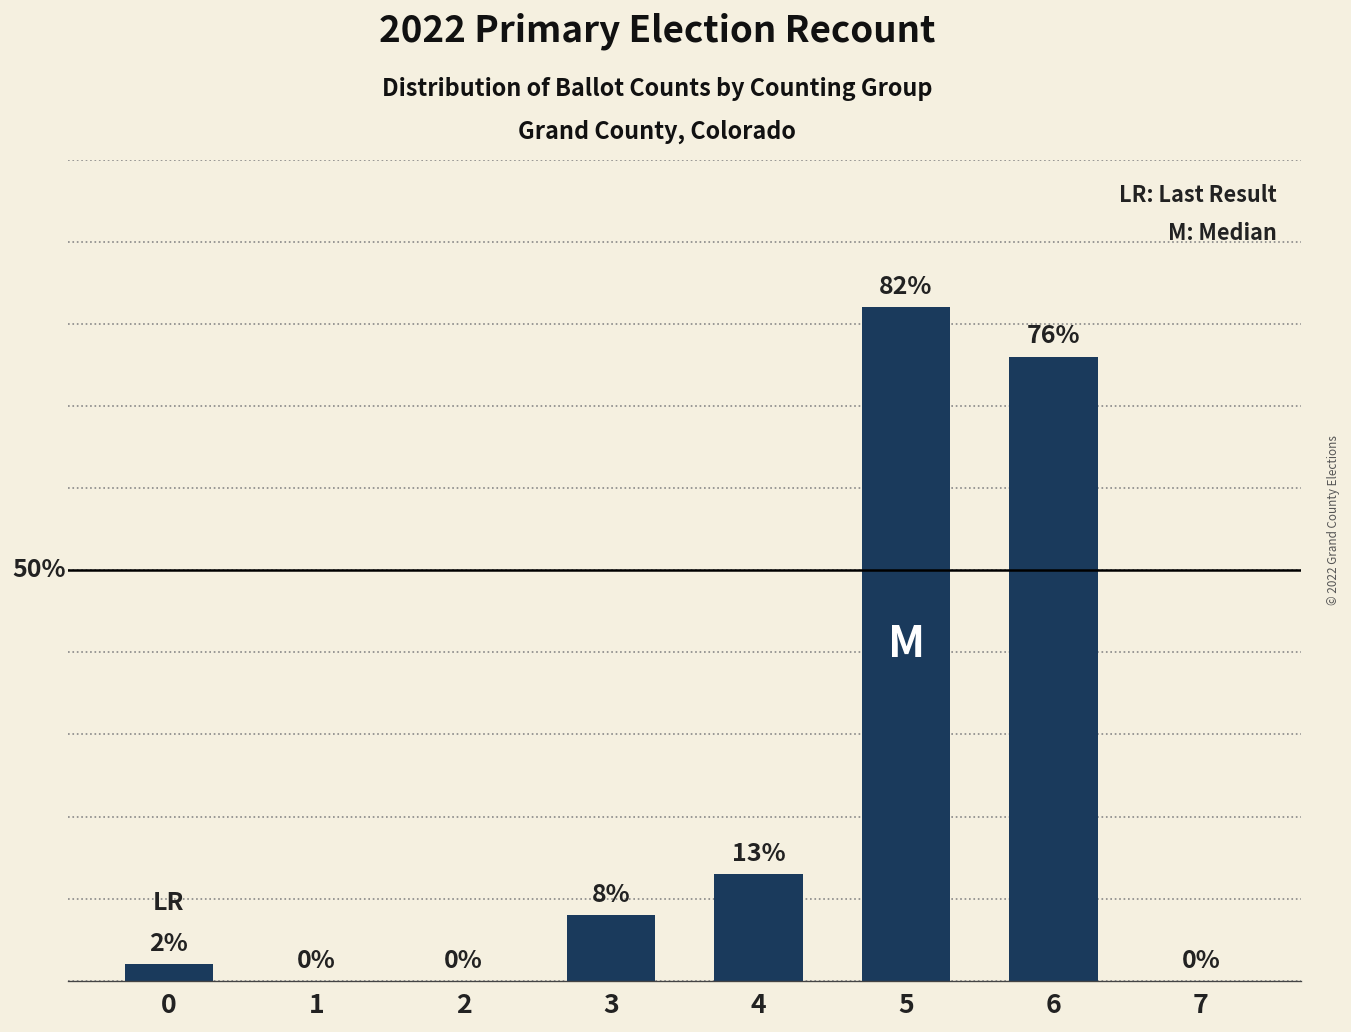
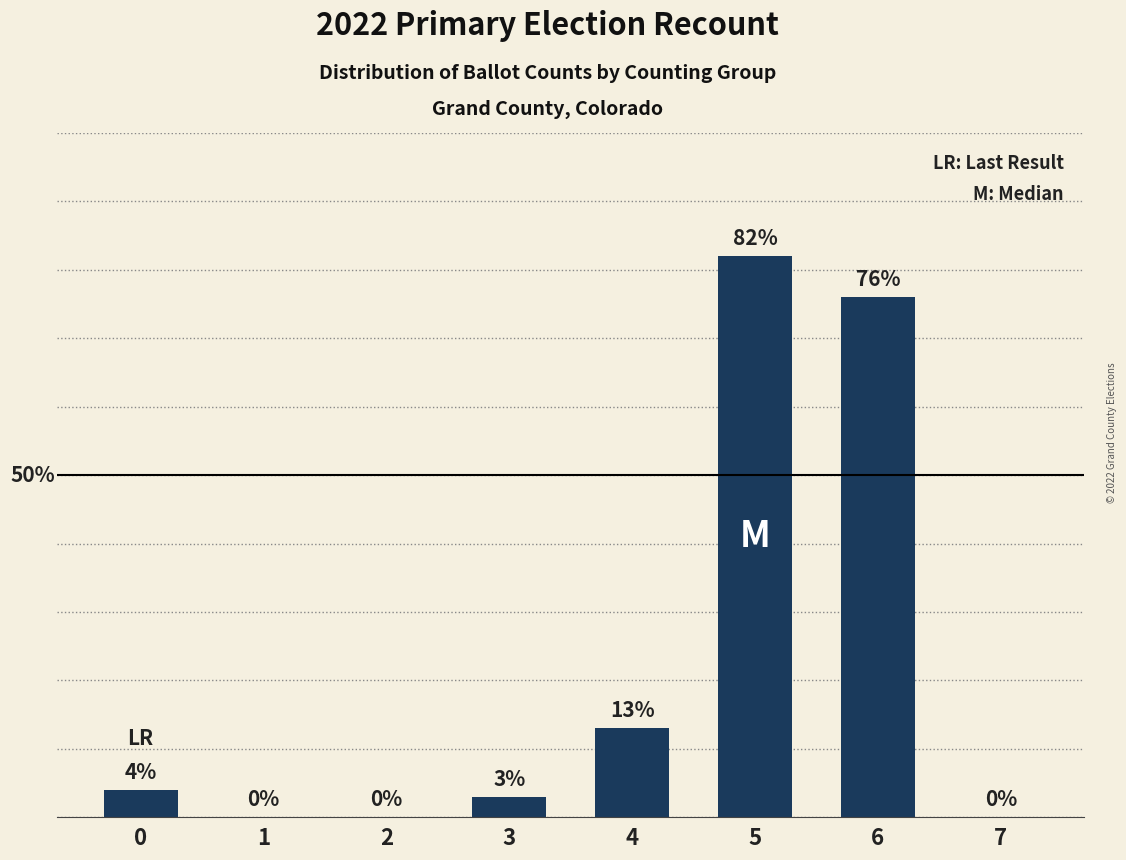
0: 2% -> 4%
3: 8% -> 3%
